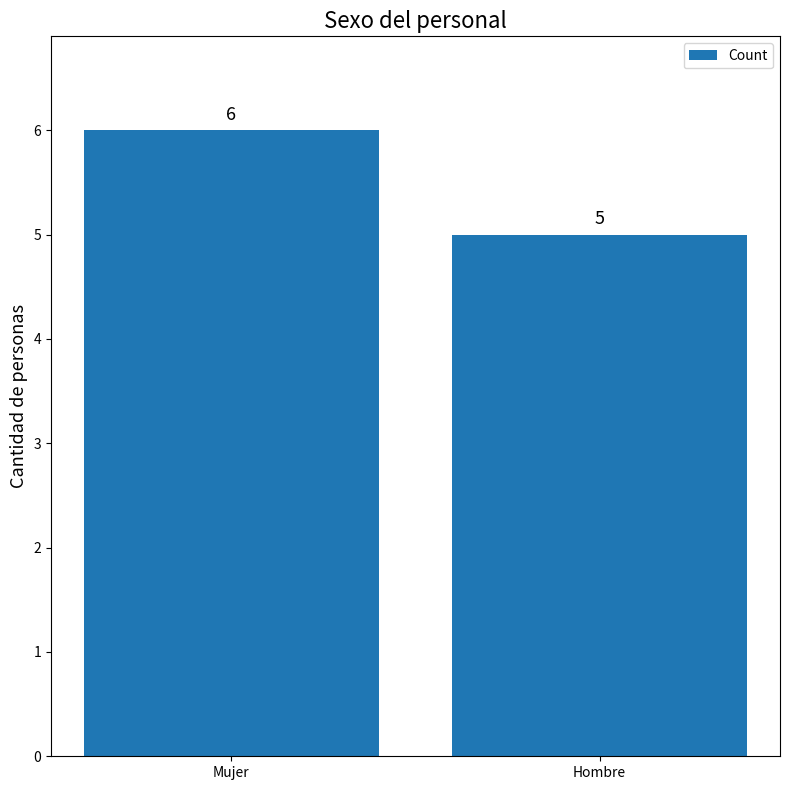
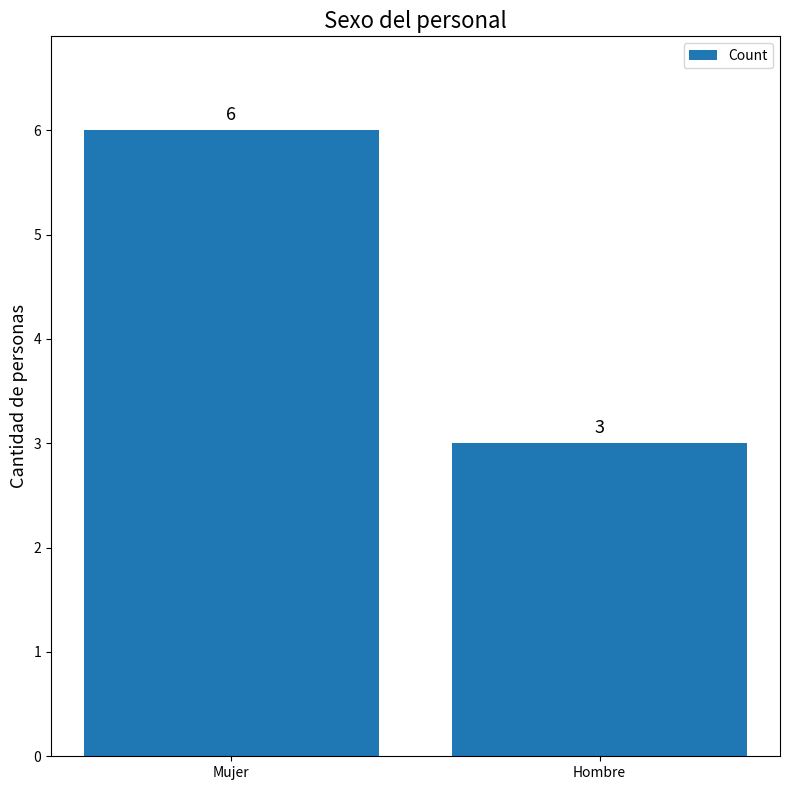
Hombre: 5 -> 3
